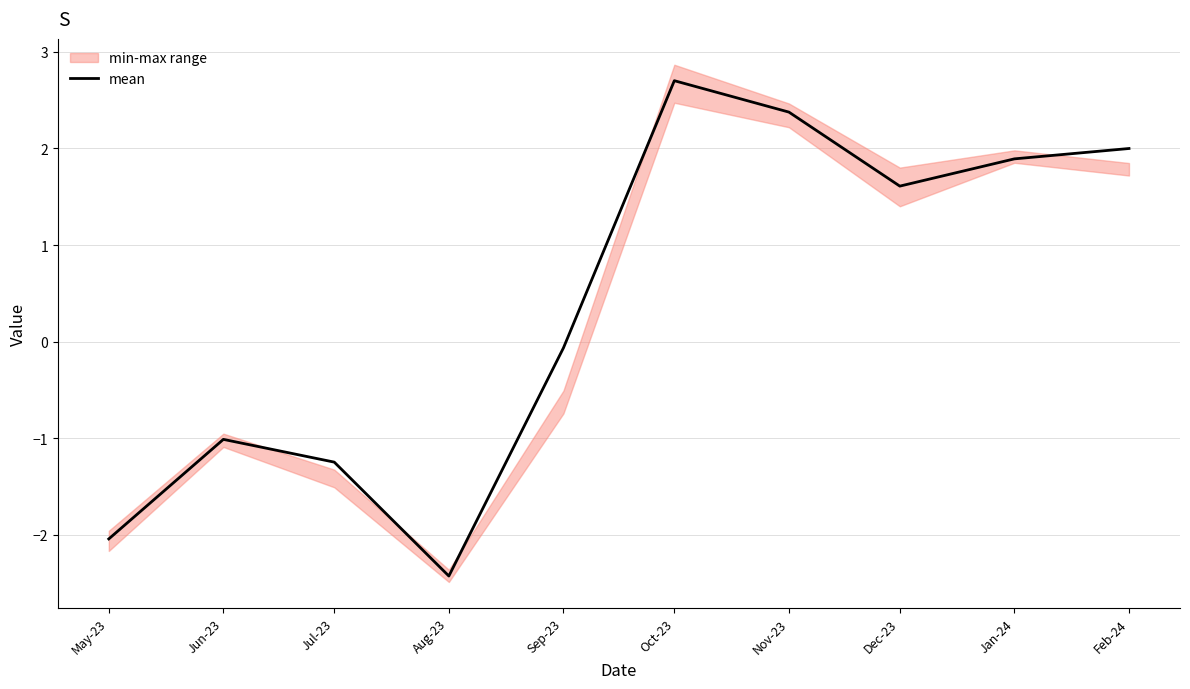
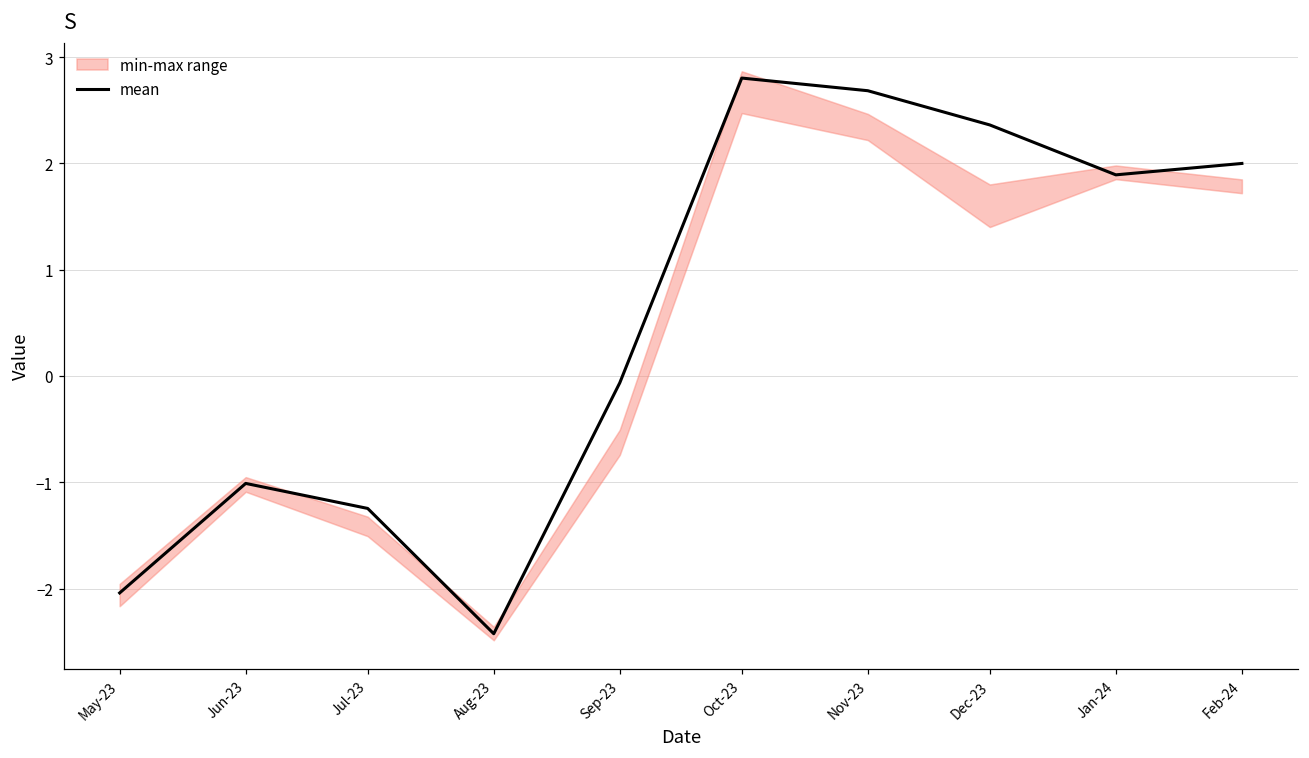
mean, Oct-23: 2.7 -> 2.8
mean, Nov-23: 2.4 -> 2.7
mean, Dec-23: 1.6 -> 2.4
